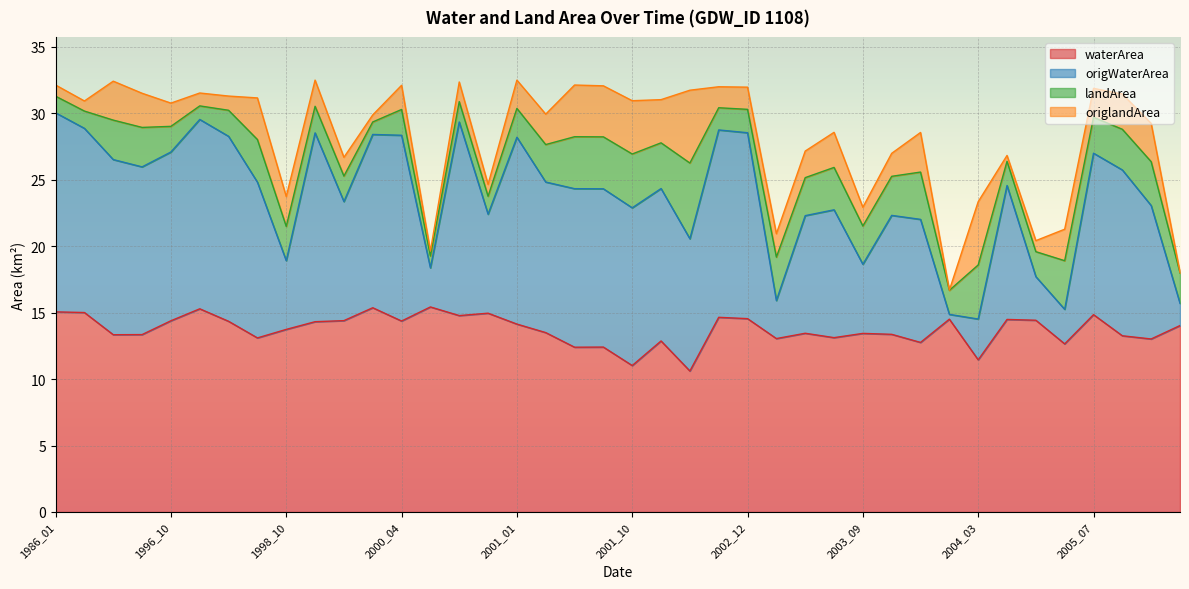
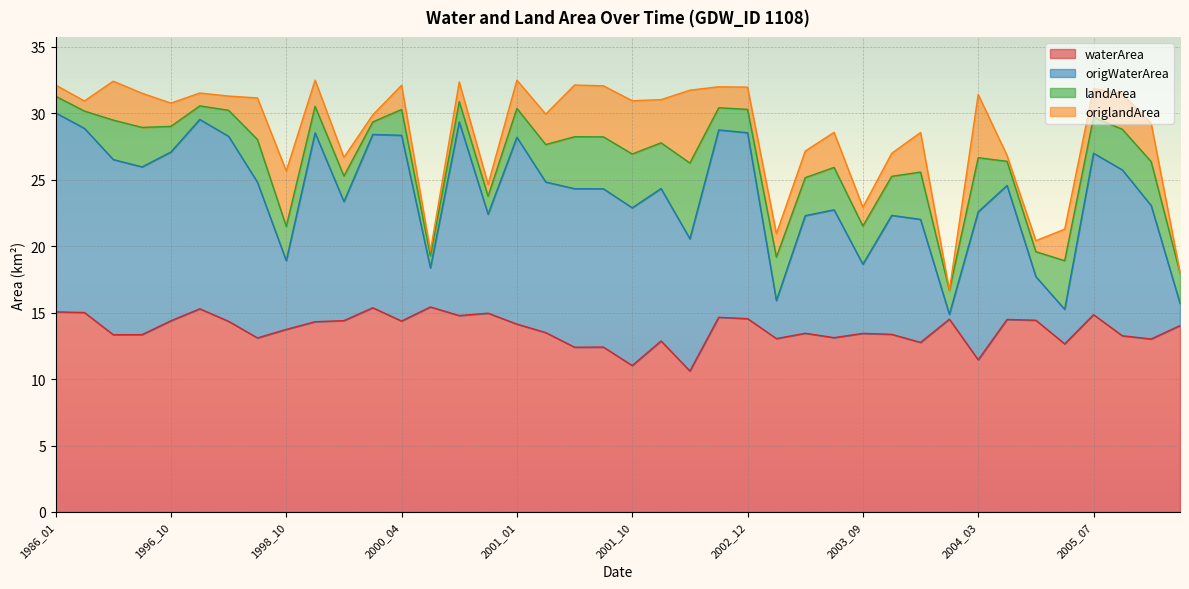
origlandArea, 1998_10: 2.3 -> 4.2
origWaterArea, 2004_03: 3.1 -> 11.1
